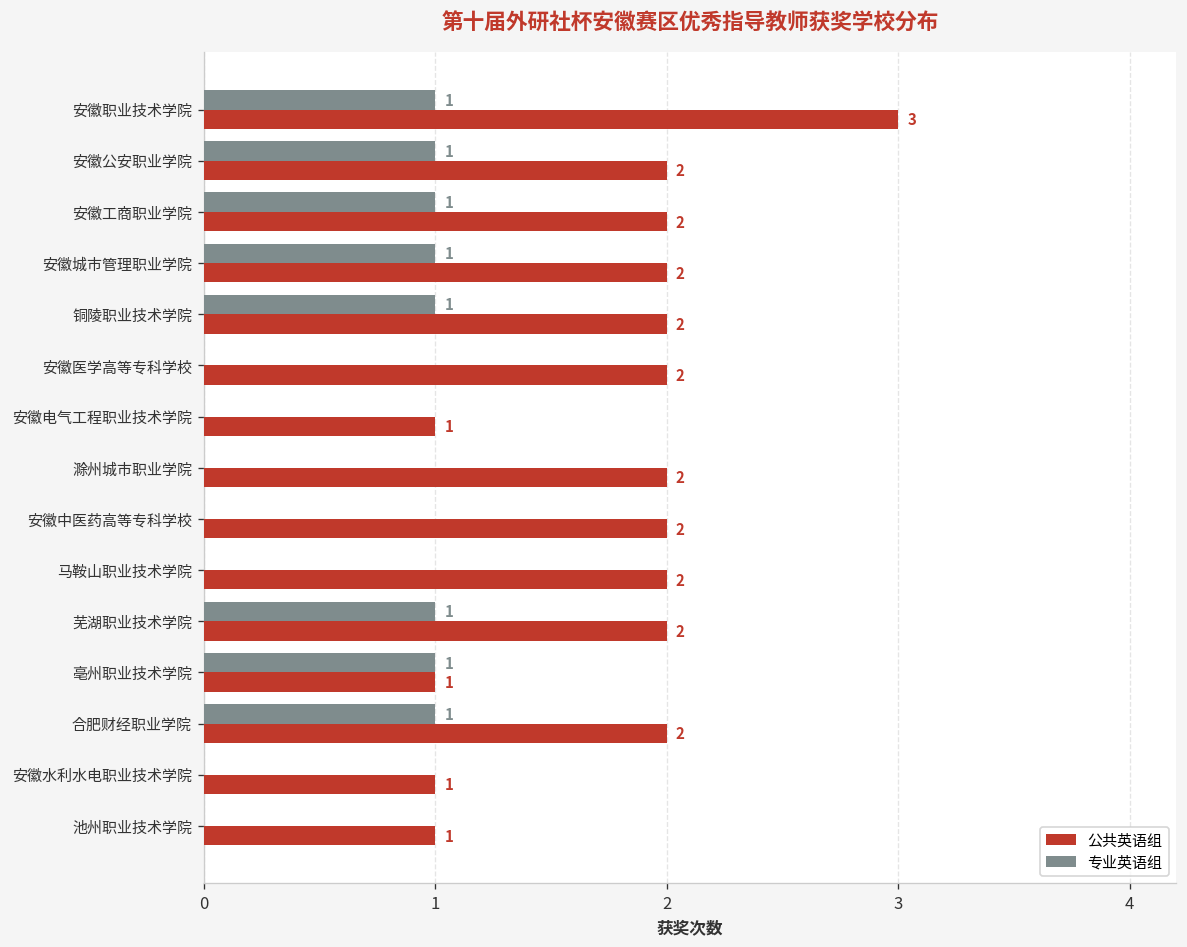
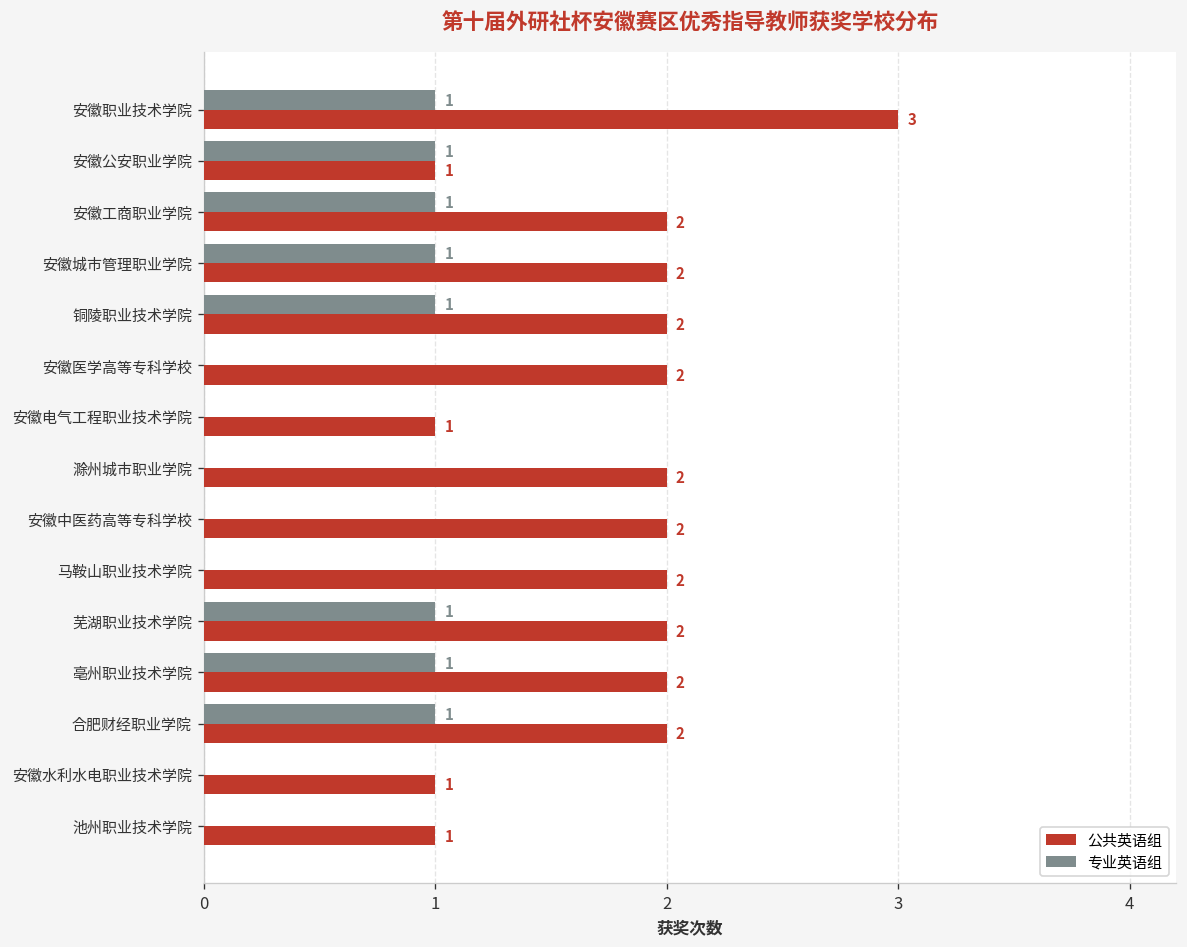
公共英语组, 安徽公安职业学院: 2 -> 1
公共英语组, 亳州职业技术学院: 1 -> 2
